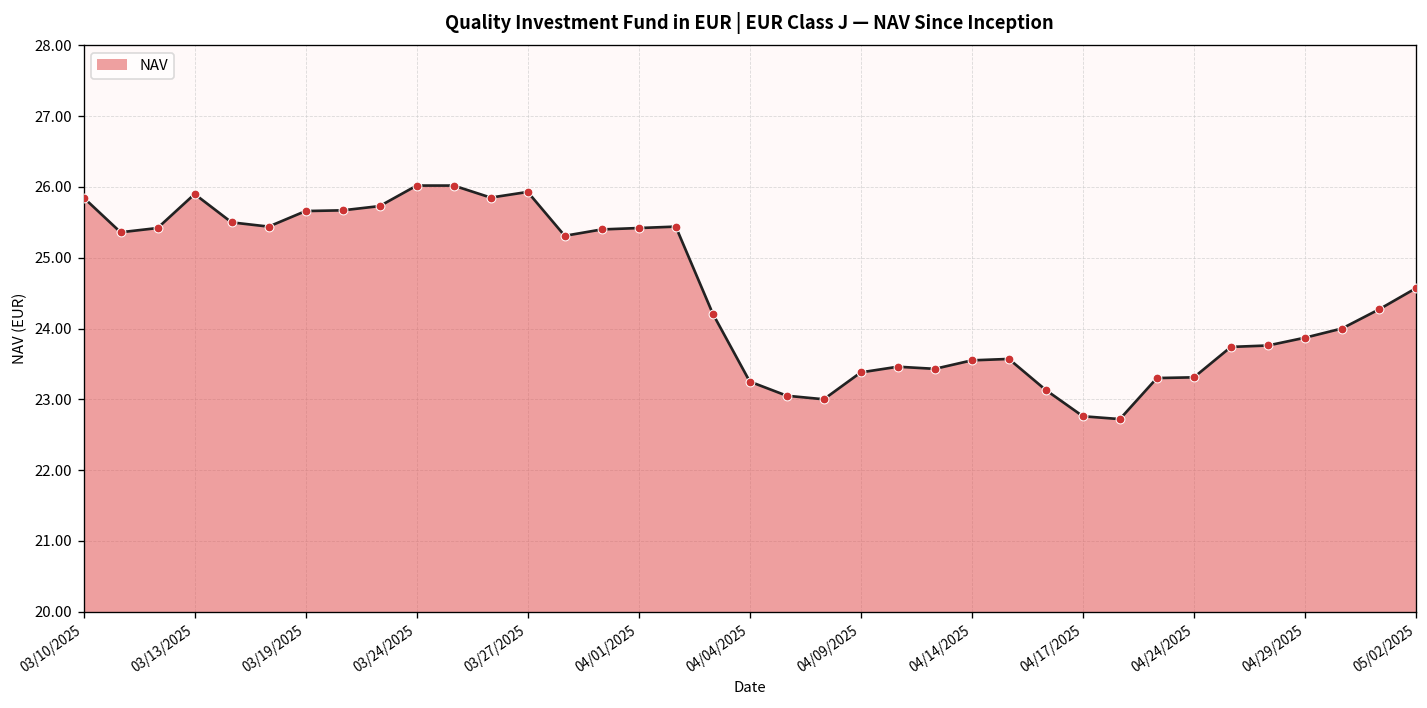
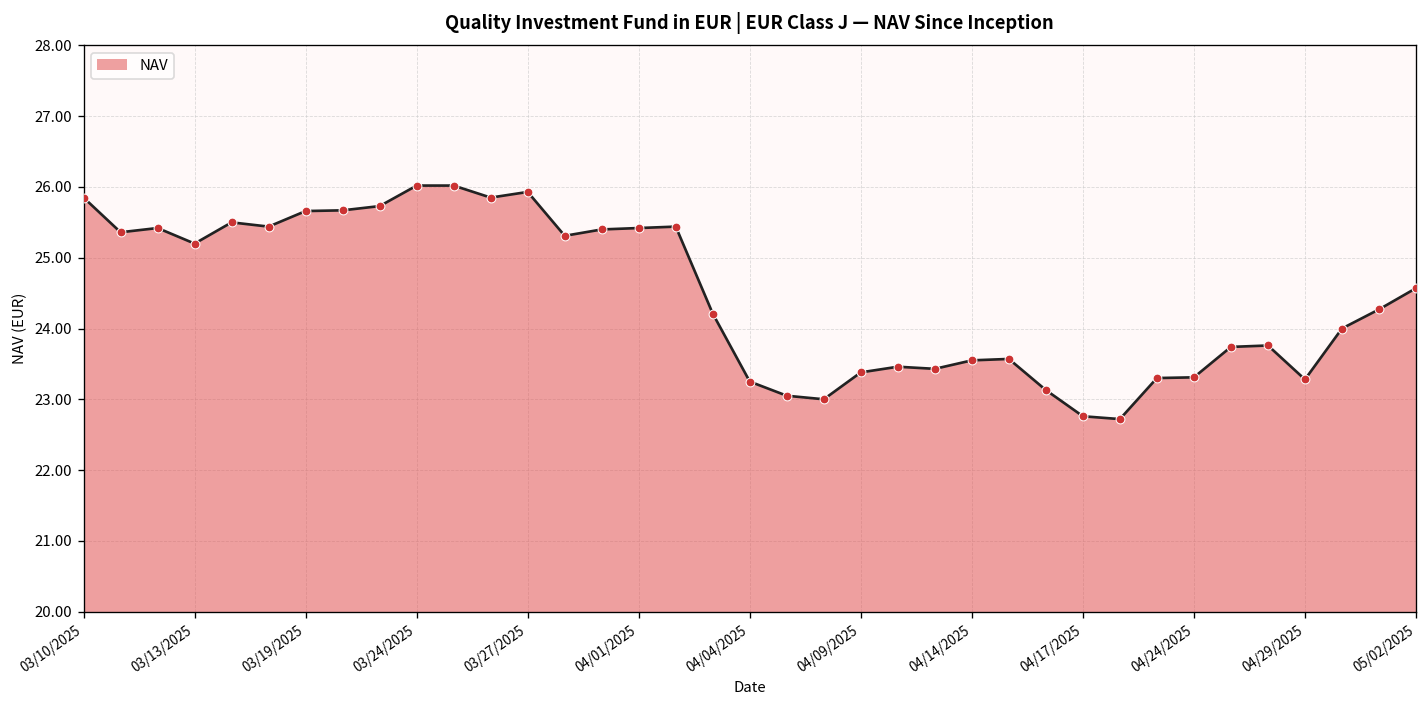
03/13/2025: 25.9 -> 25.2
04/29/2025: 23.9 -> 23.3
